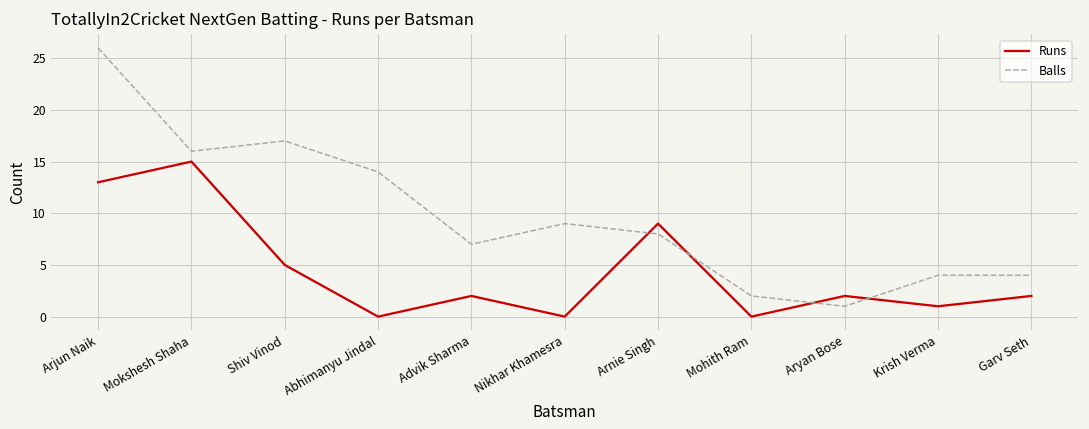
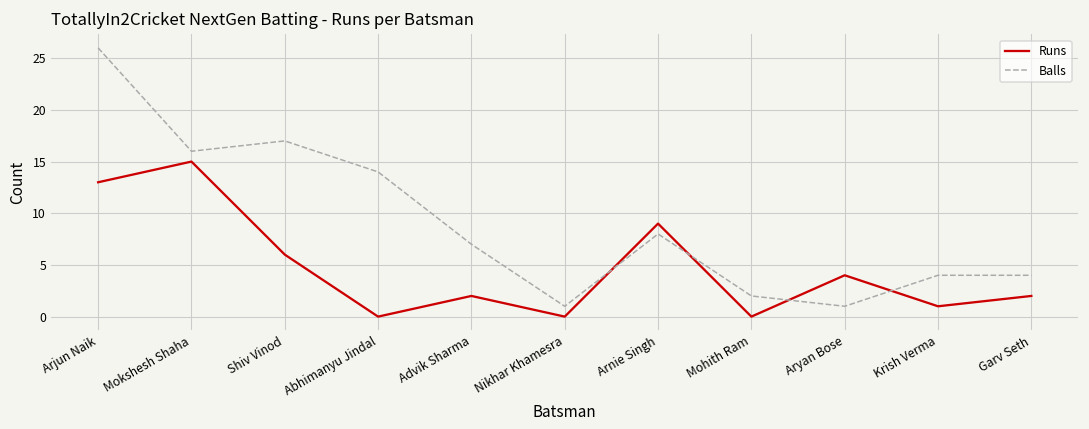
Runs, Shiv Vinod: 5 -> 6
Balls, Nikhar Khamesra: 9 -> 1
Runs, Aryan Bose: 2 -> 4
